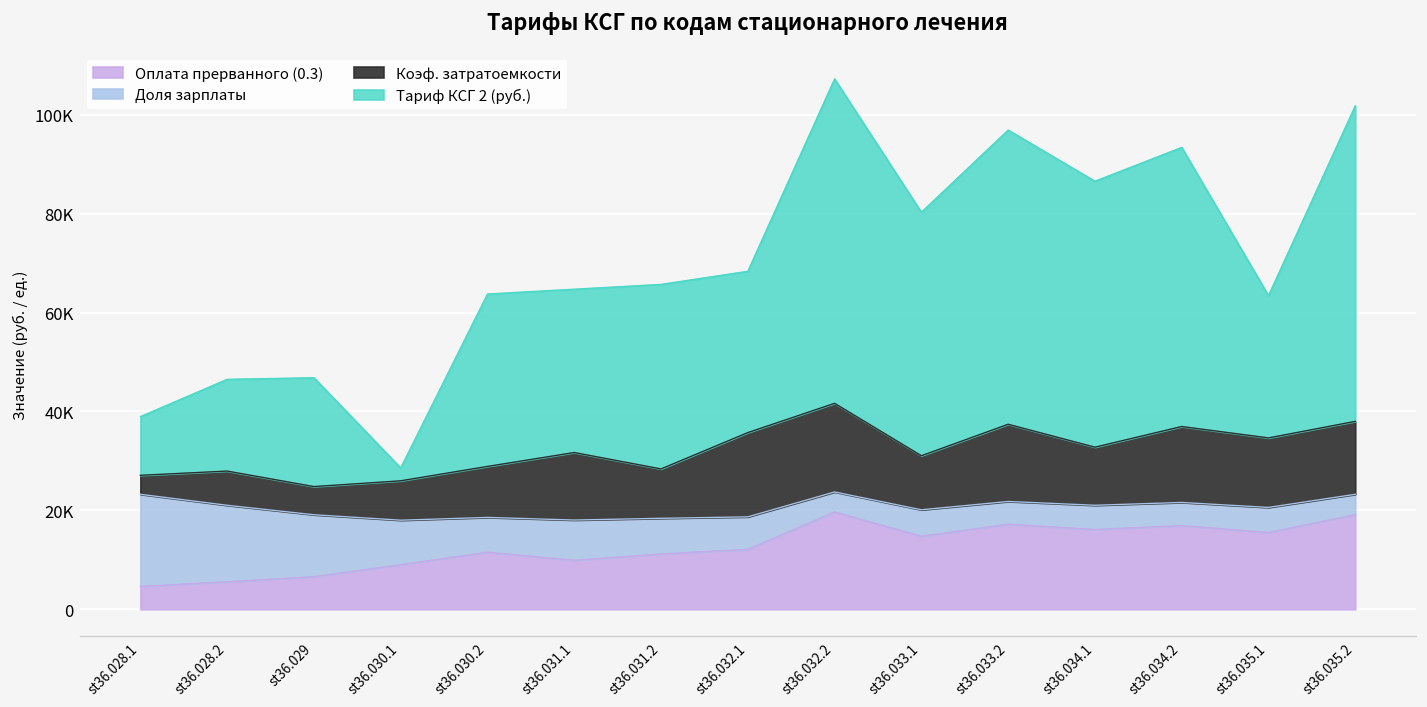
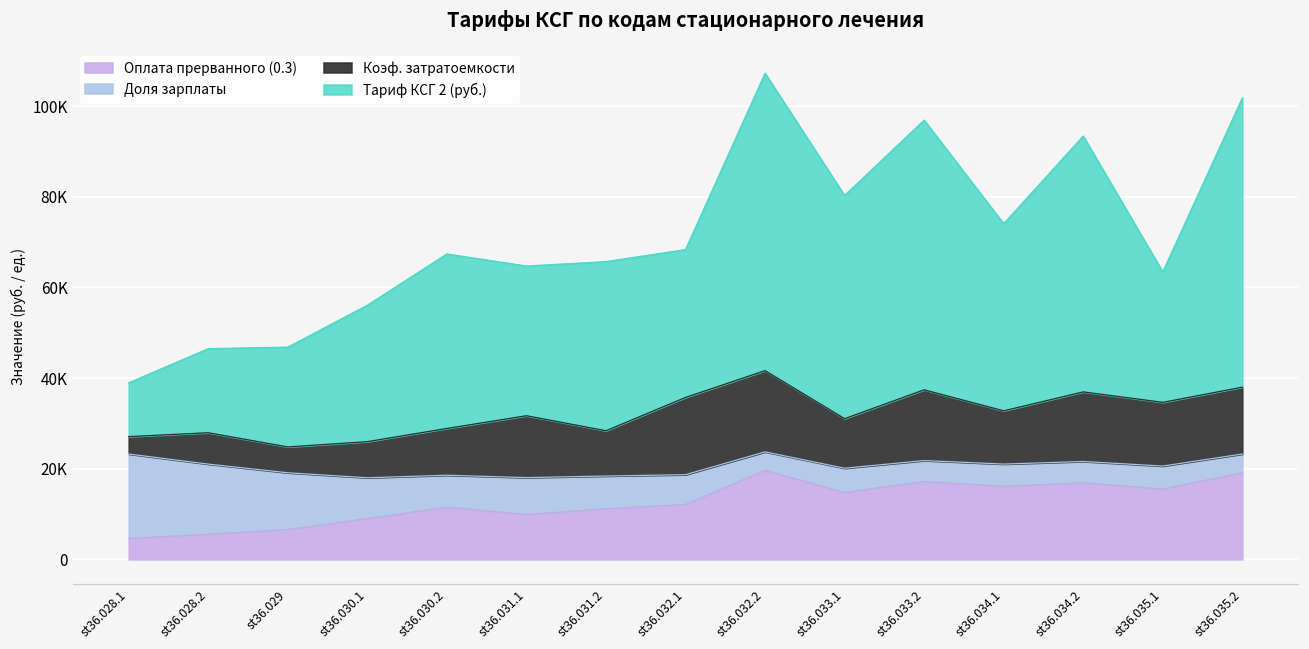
Тариф КСГ 2 (руб.), st36.030.1: 3000 -> 30000
Тариф КСГ 2 (руб.), st36.030.2: 35000 -> 38000
Тариф КСГ 2 (руб.), st36.034.1: 54000 -> 41000
